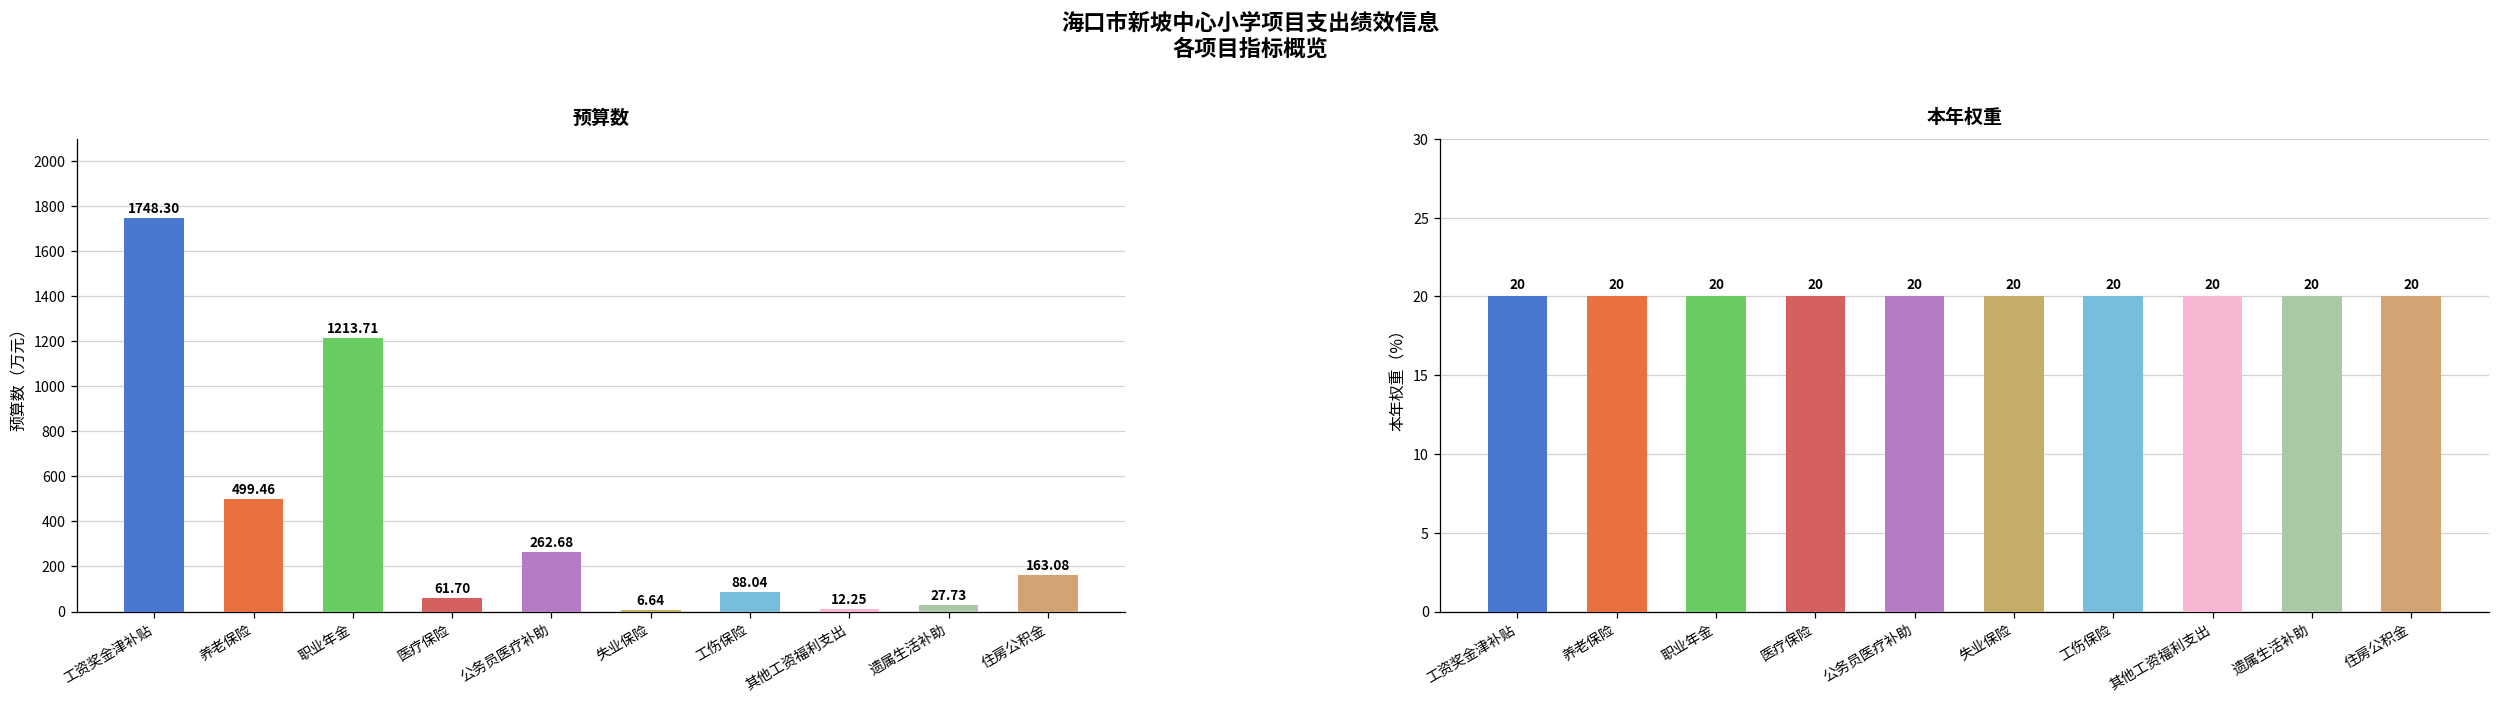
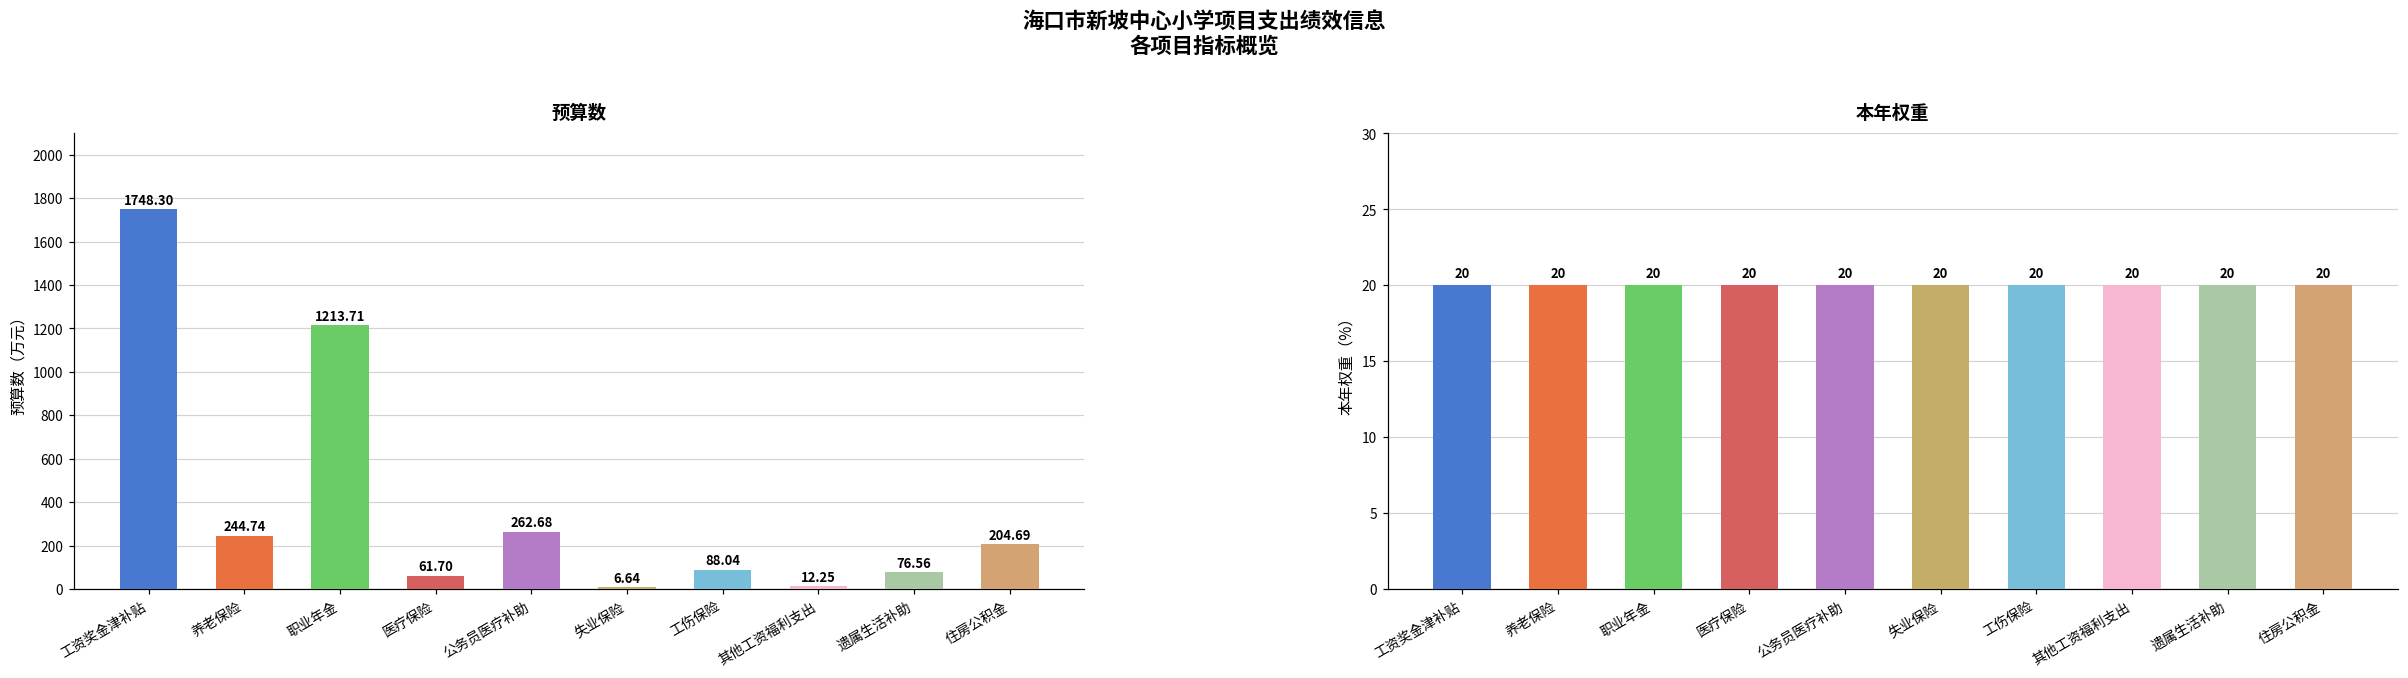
预算数, 养老保险: 499.46 -> 244.74
预算数, 遗属生活补助: 27.73 -> 76.56
预算数, 住房公积金: 163.08 -> 204.69
